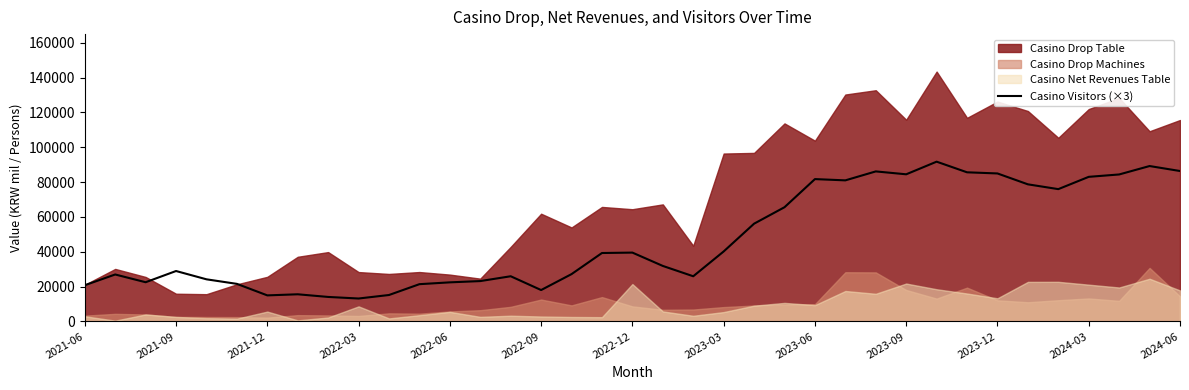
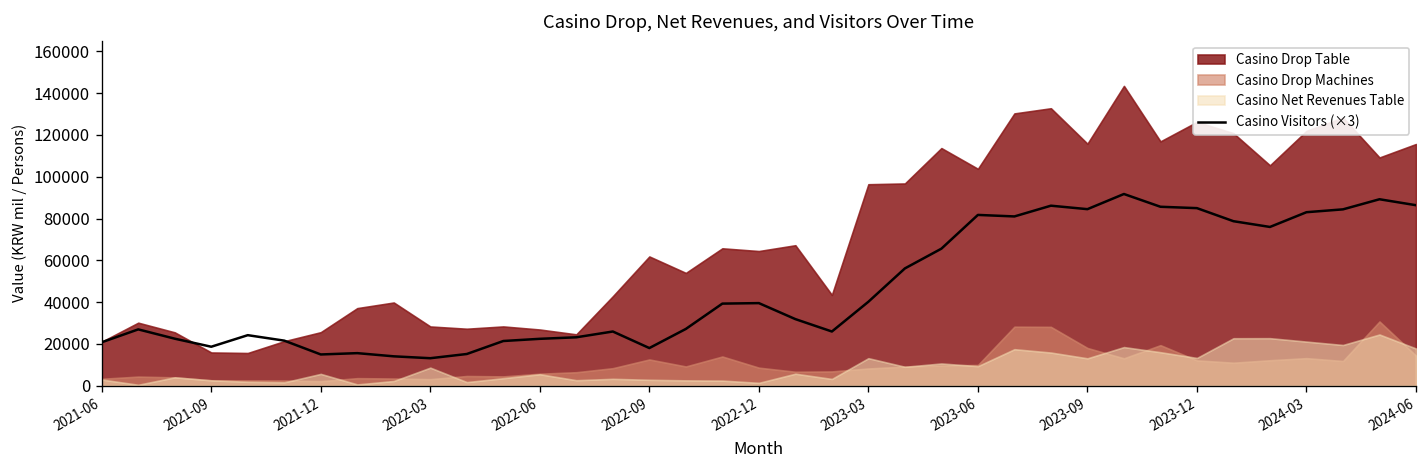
Casino Visitors (×3), 2021-09: 29000 -> 19000
Casino Net Revenues Table, 2022-12: 22000 -> 1000
Casino Net Revenues Table, 2023-03: 5000 -> 13000
Casino Net Revenues Table, 2023-09: 22000 -> 13000
